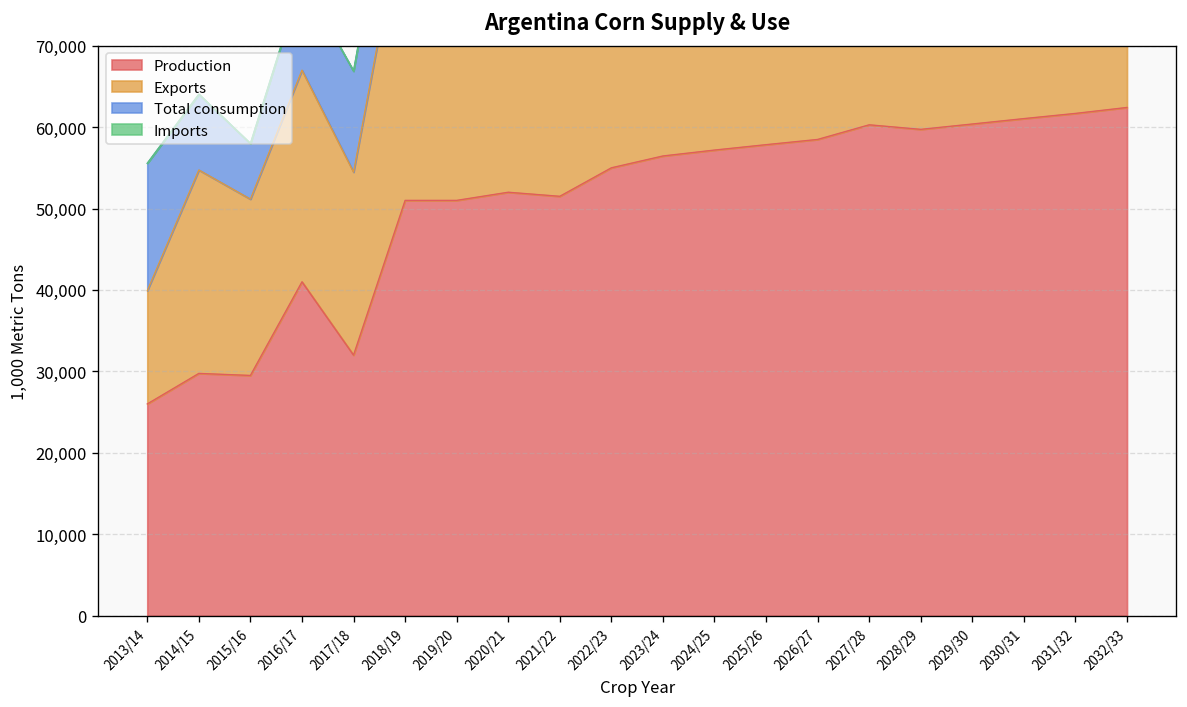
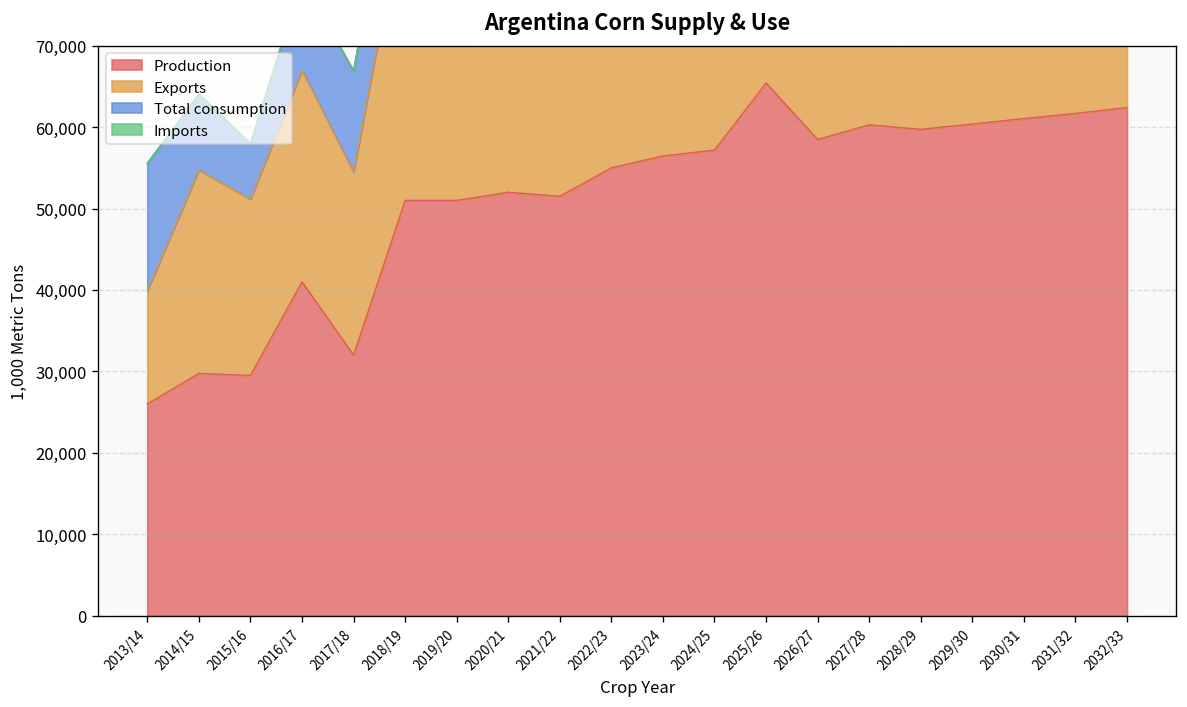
Production, 2025/26: 58,000 -> 65,000
